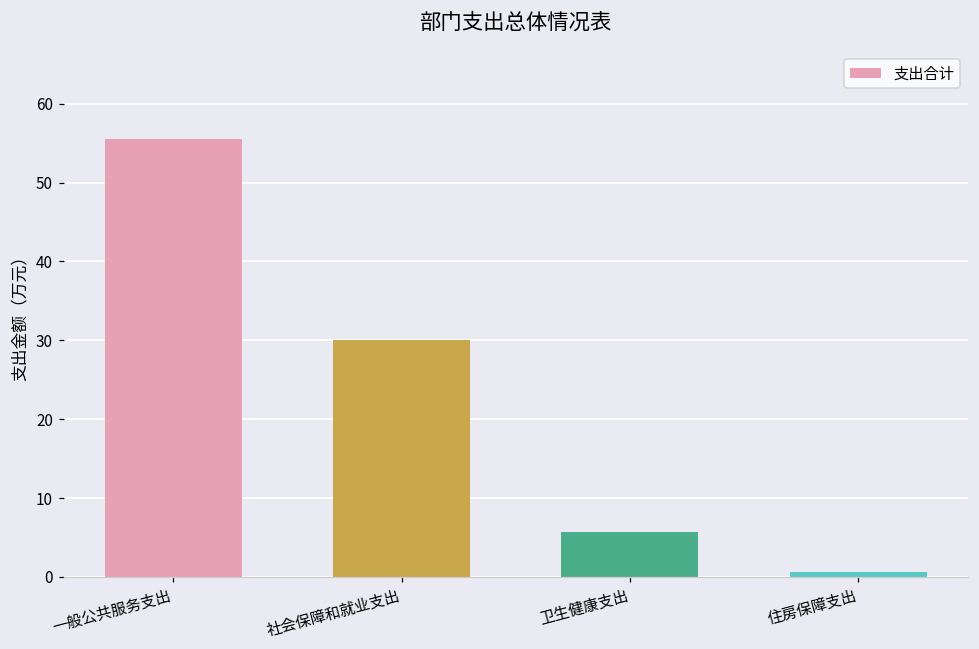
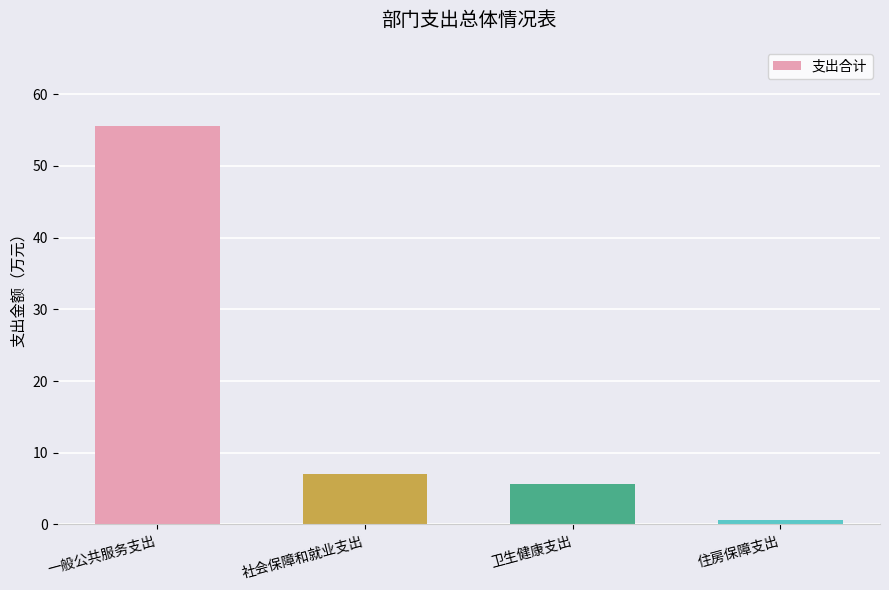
社会保障和就业支出: 30 -> 7
